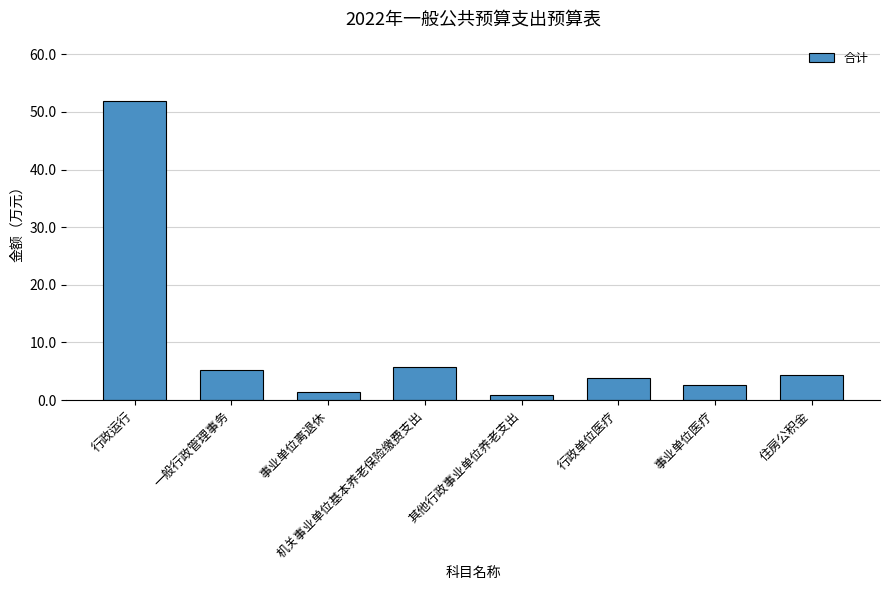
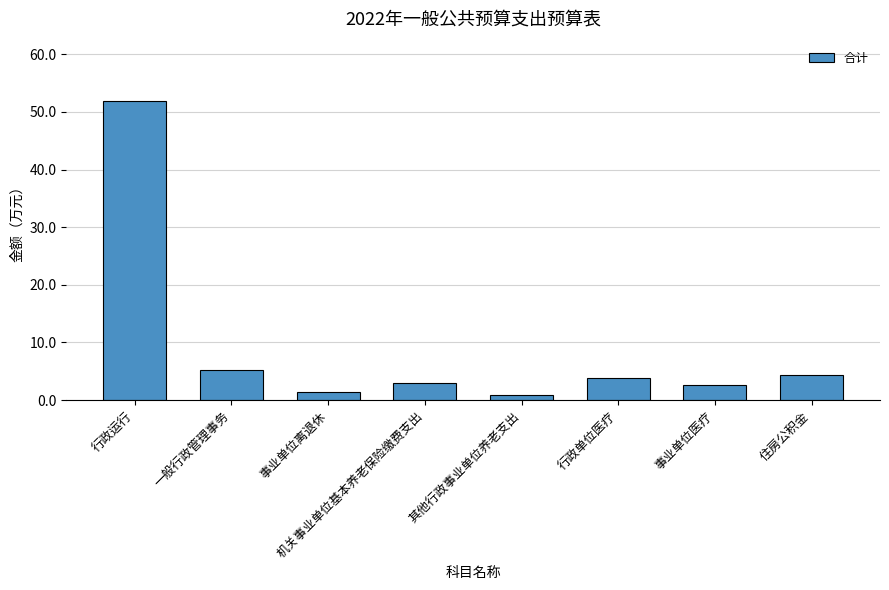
机关事业单位基本养老保险缴费支出: 6 -> 3
